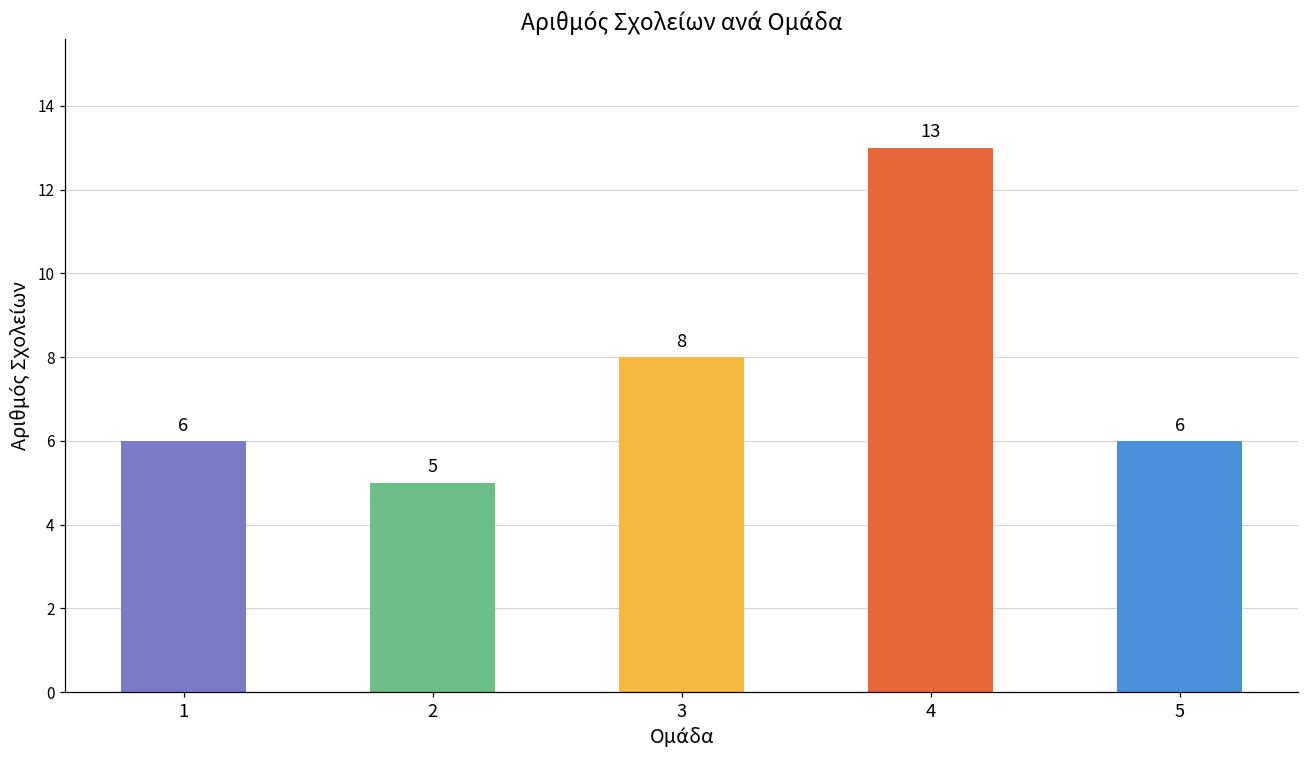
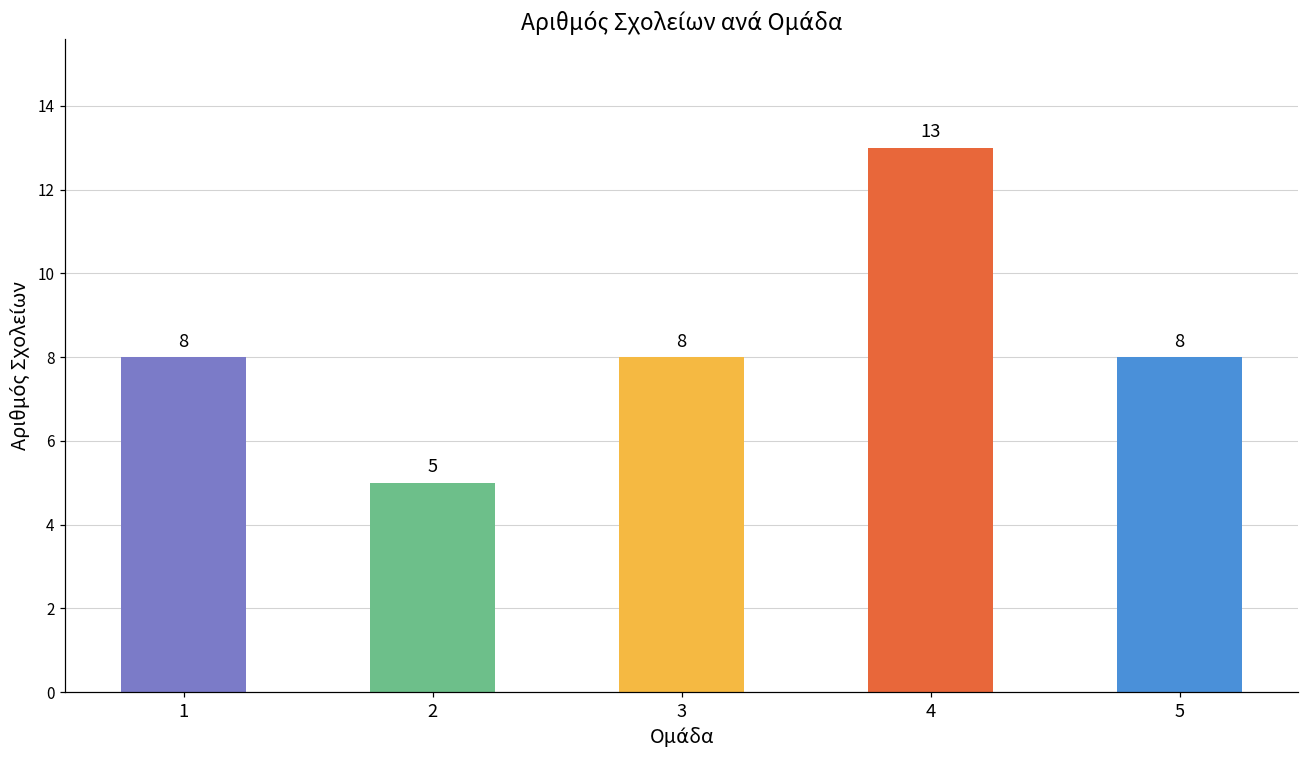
1: 6 -> 8
5: 6 -> 8
